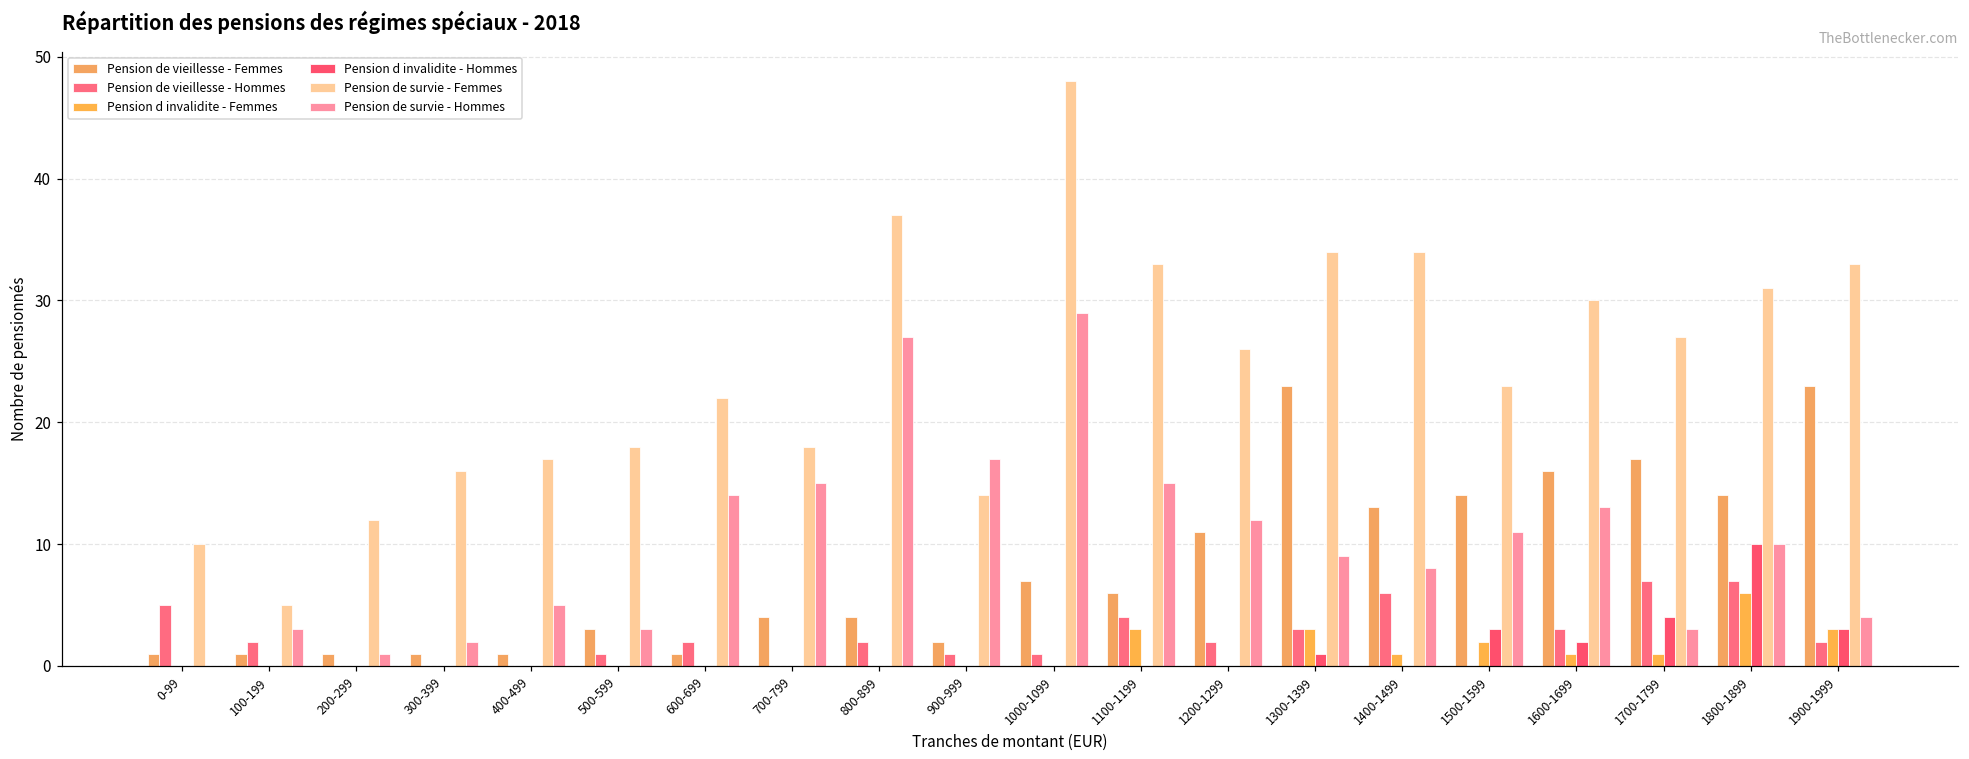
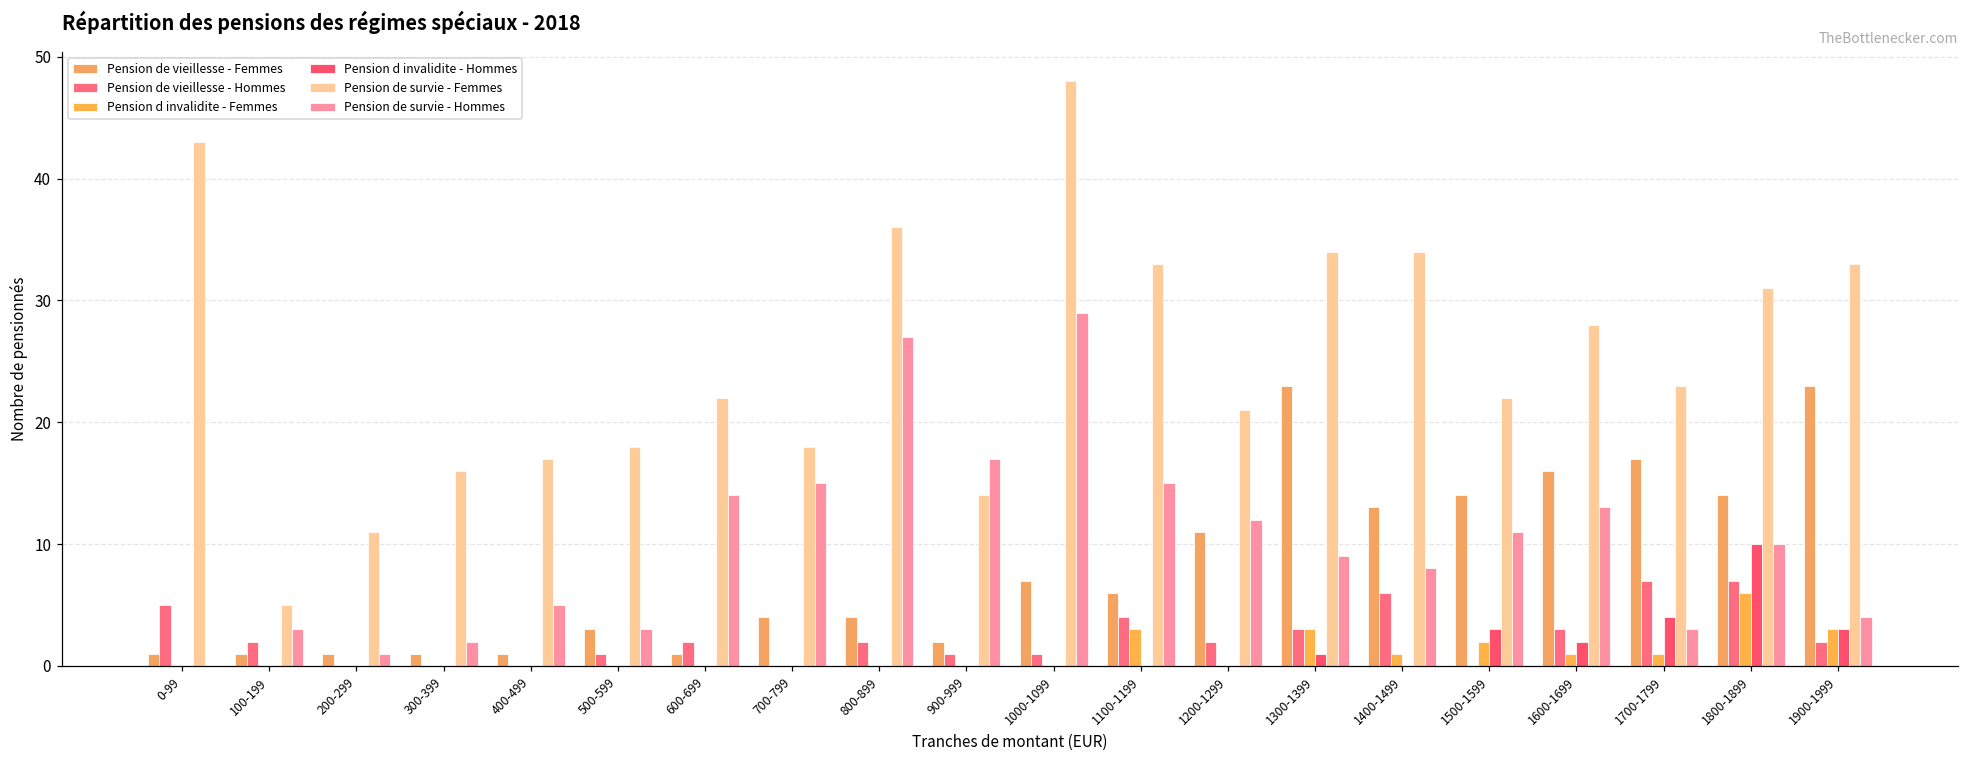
Pension de survie - Femmes, 0-99: 10 -> 43
Pension de survie - Femmes, 200-299: 12 -> 11
Pension de survie - Femmes, 800-899: 37 -> 36
Pension de survie - Femmes, 1200-1299: 26 -> 21
Pension de survie - Femmes, 1500-1599: 23 -> 22
Pension de survie - Femmes, 1600-1699: 30 -> 28
Pension de survie - Femmes, 1700-1799: 27 -> 23
